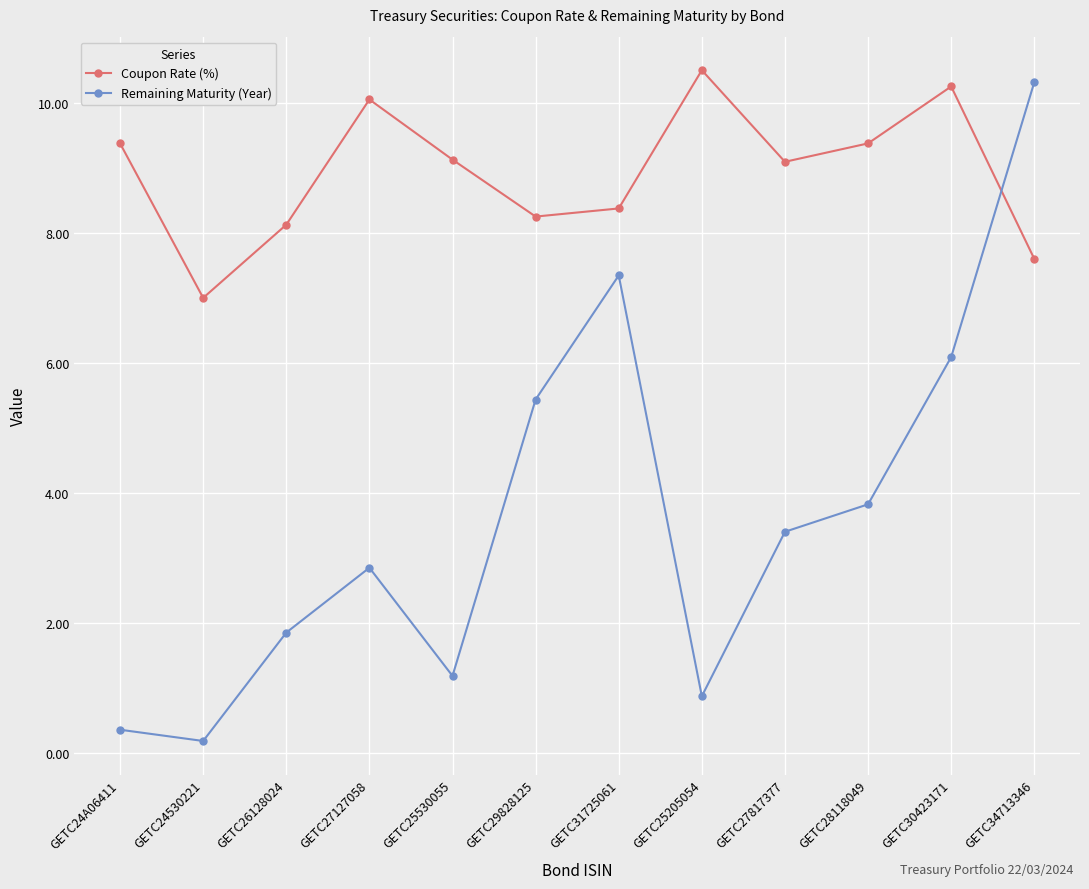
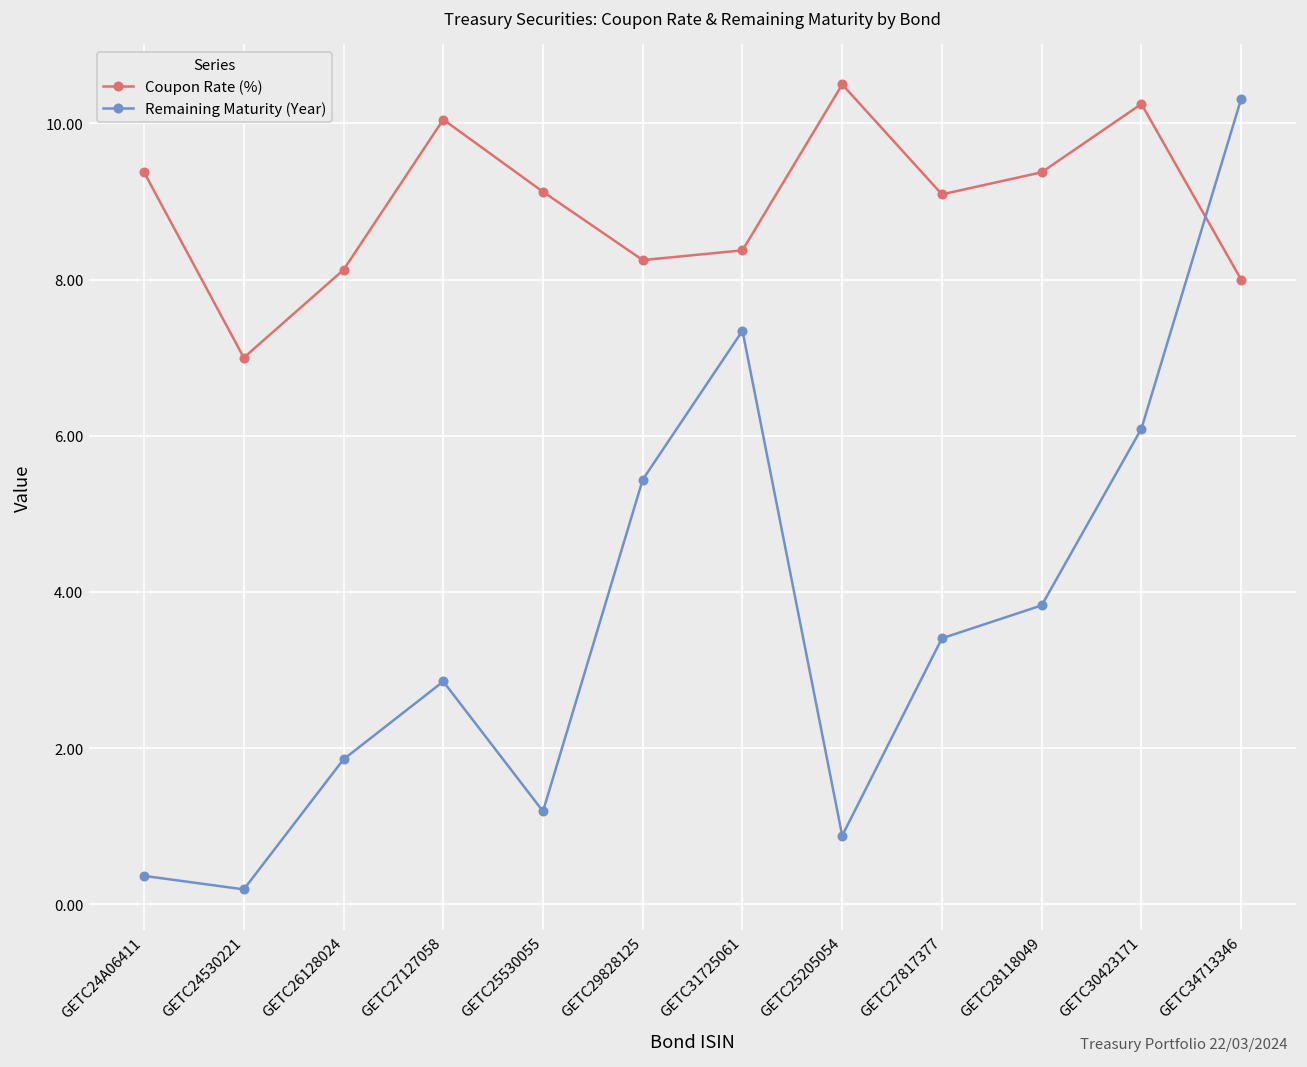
Coupon Rate (%), GETC34713346: 7.6 -> 8.0
